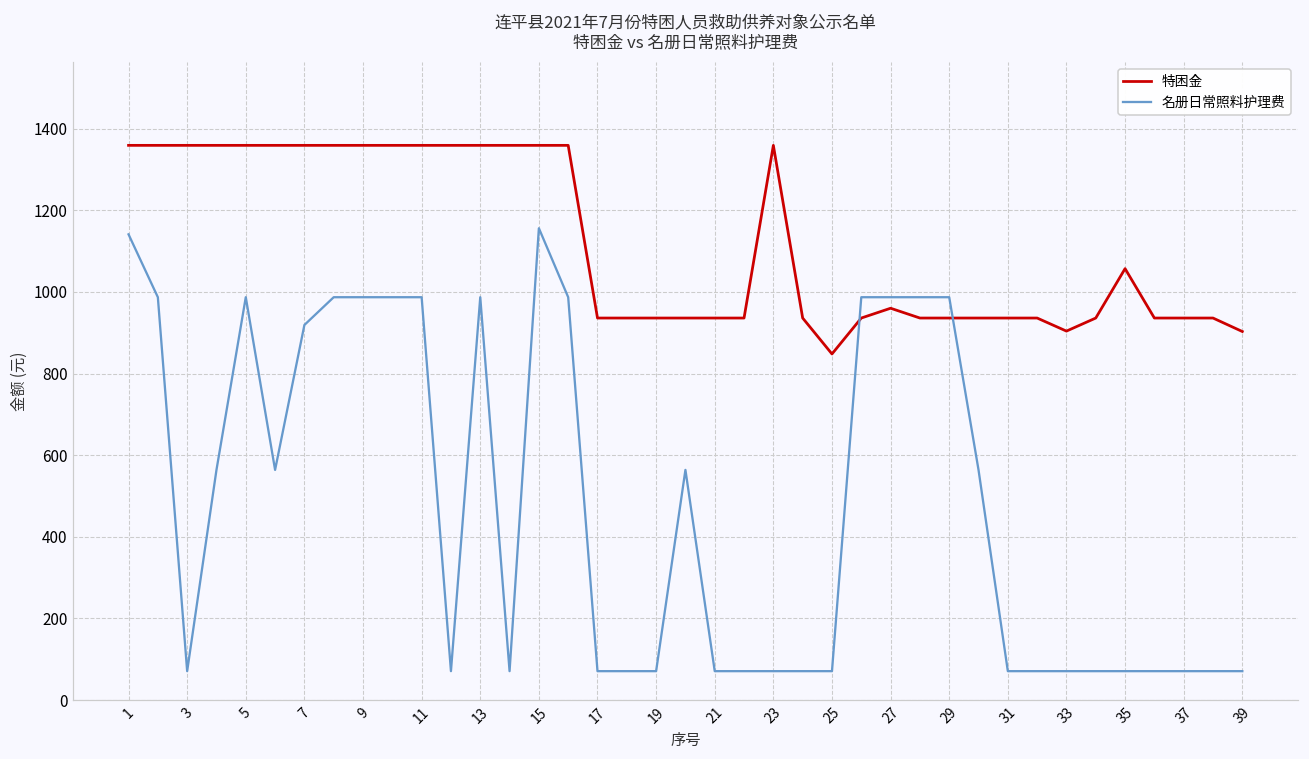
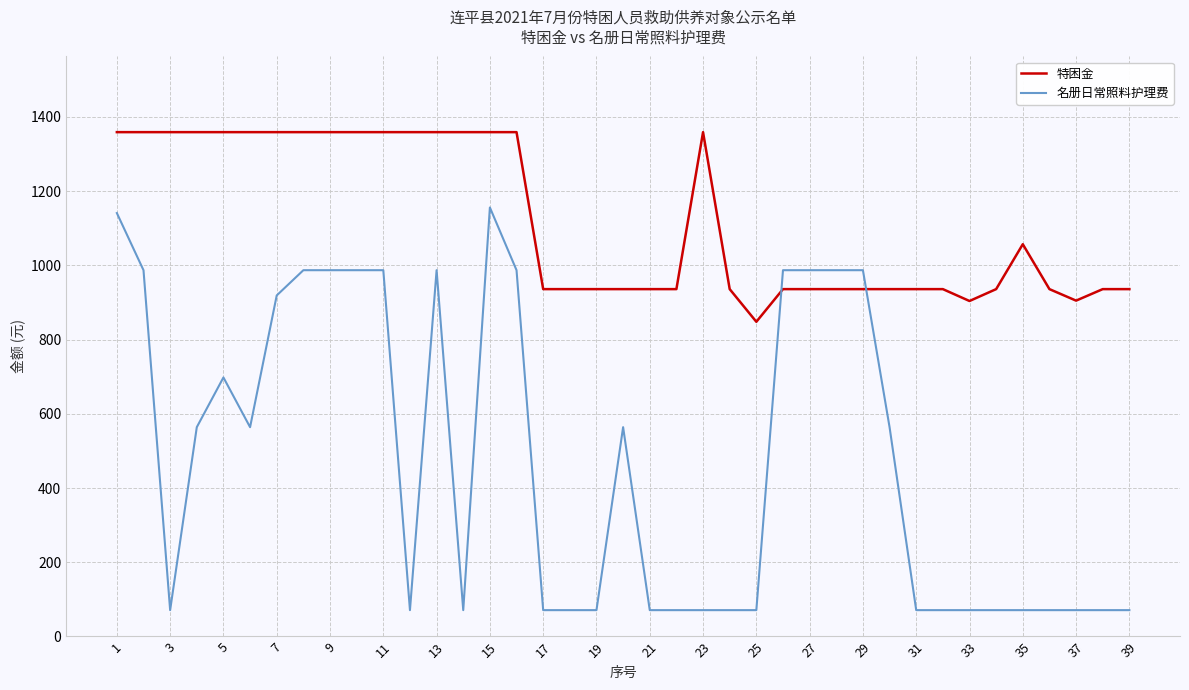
名册日常照料护理费, 5: 990 -> 700
特困金, 27: 960 -> 940
特困金, 37: 940 -> 910
特困金, 39: 900 -> 940
